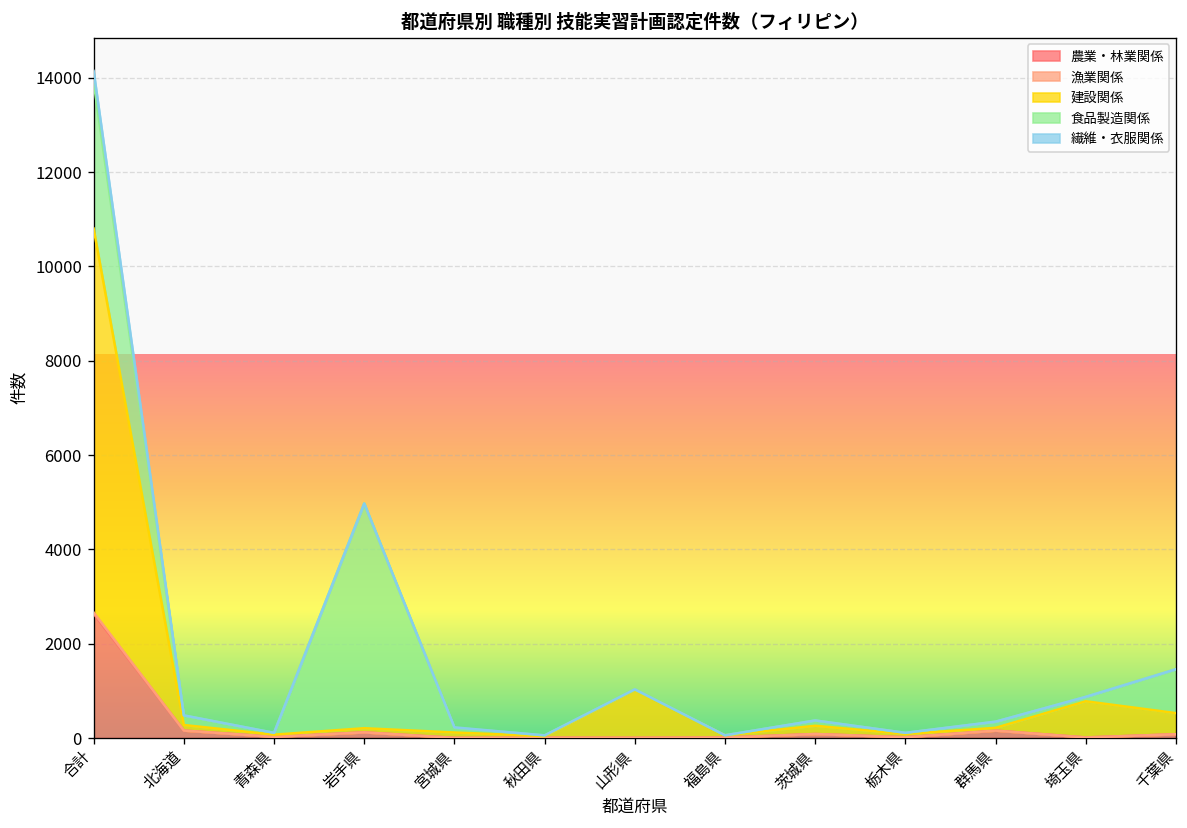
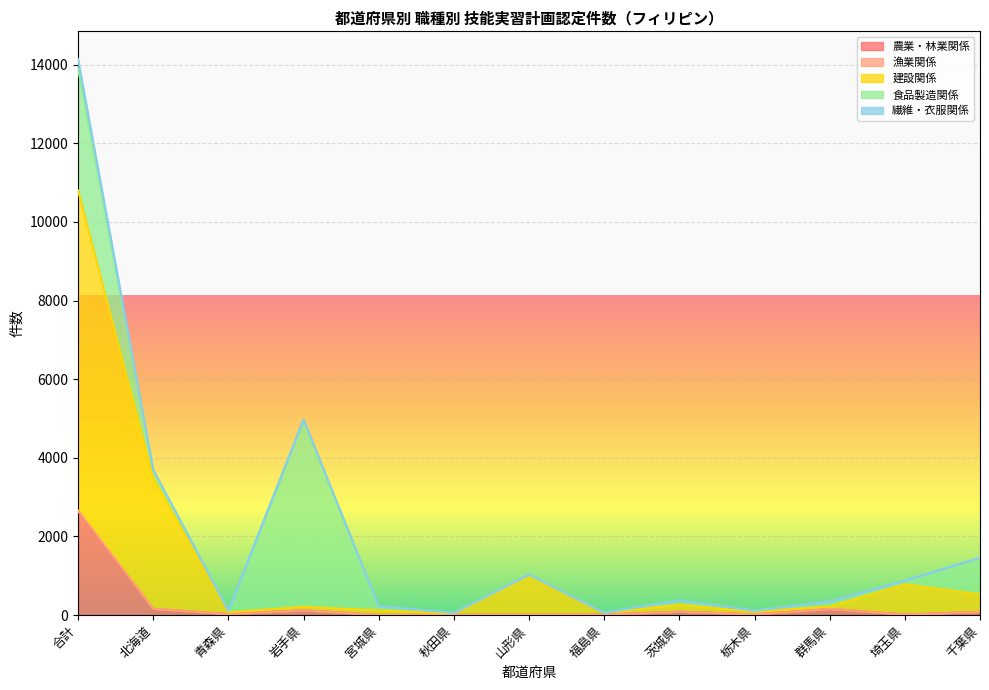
建設関係, 北海道: 100 -> 3300
